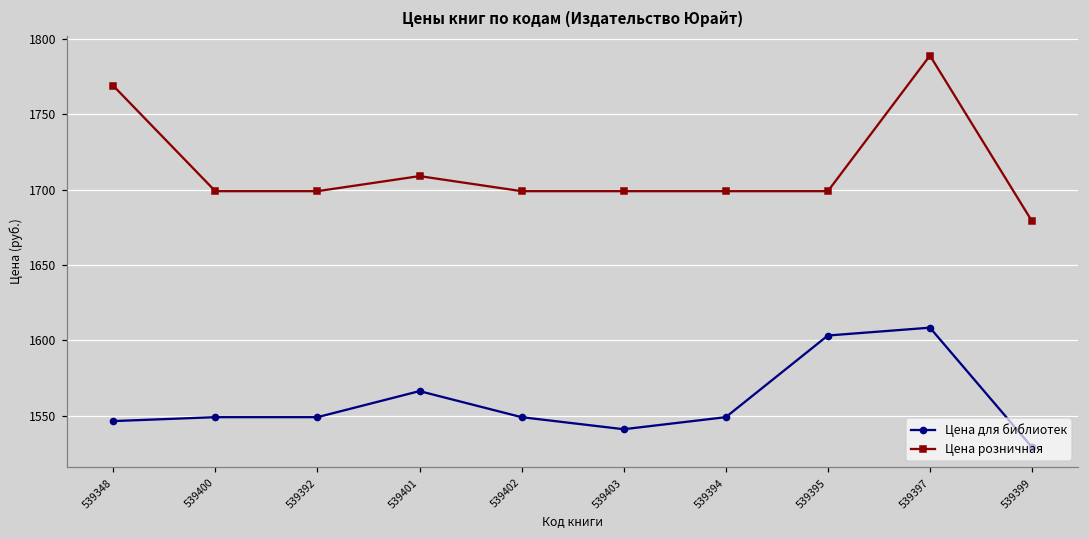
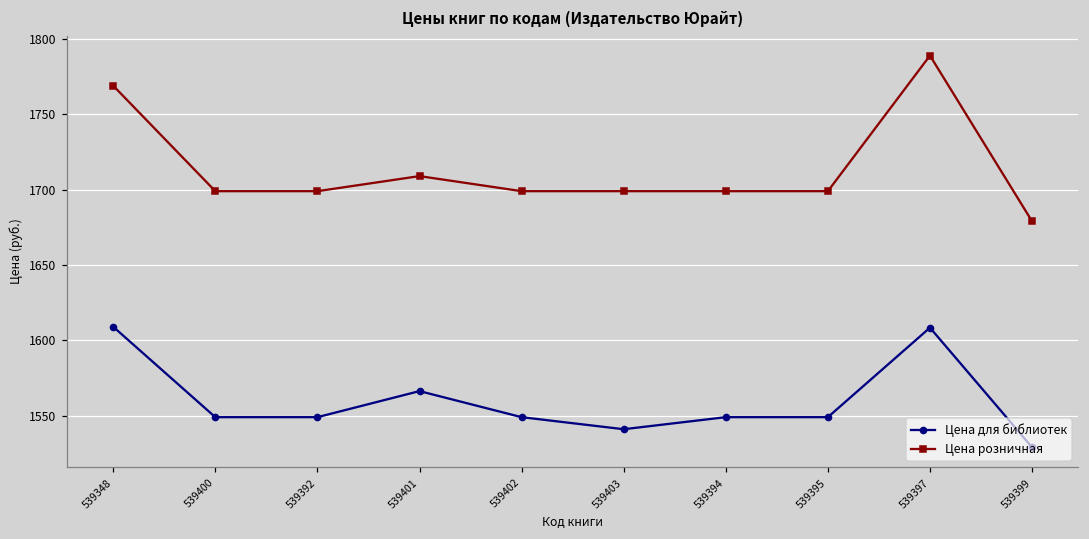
Цена для библиотек, 539348: 1546 -> 1609
Цена для библиотек, 539395: 1603 -> 1549
